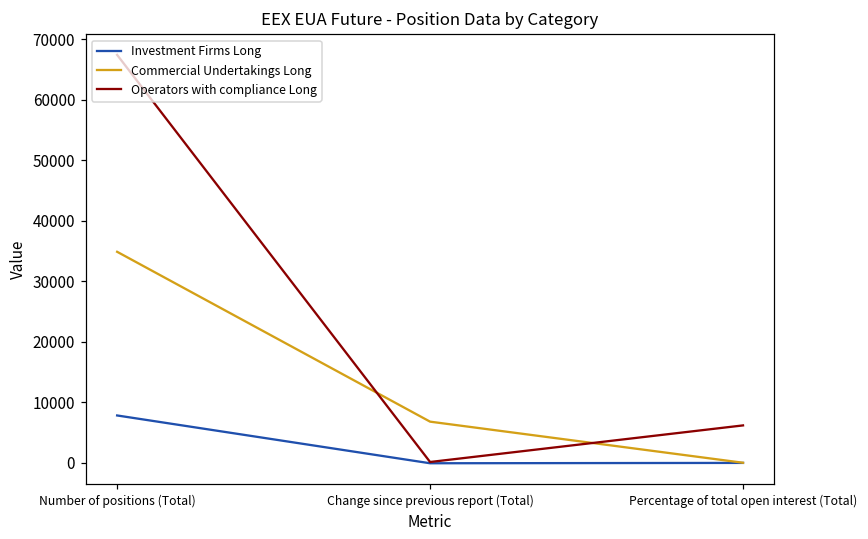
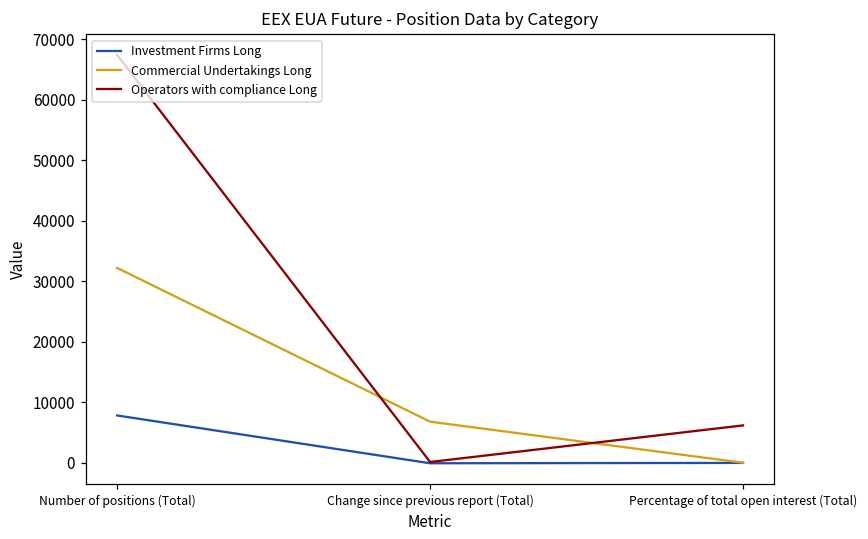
Commercial Undertakings Long, Number of positions (Total): 35000 -> 32000
